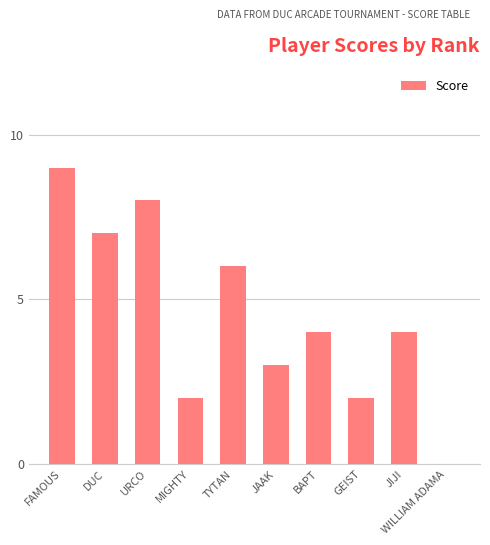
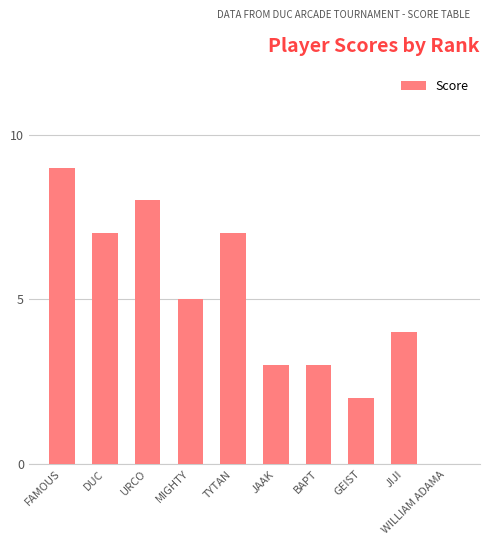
MIGHTY: 2 -> 5
TYTAN: 6 -> 7
BAPT: 4 -> 3
